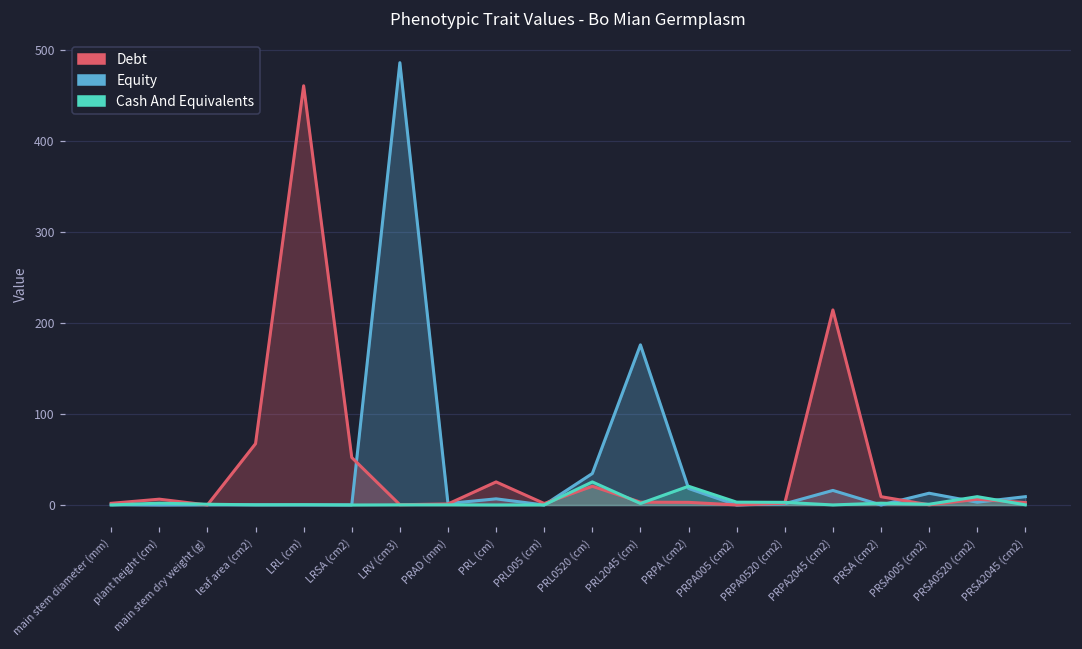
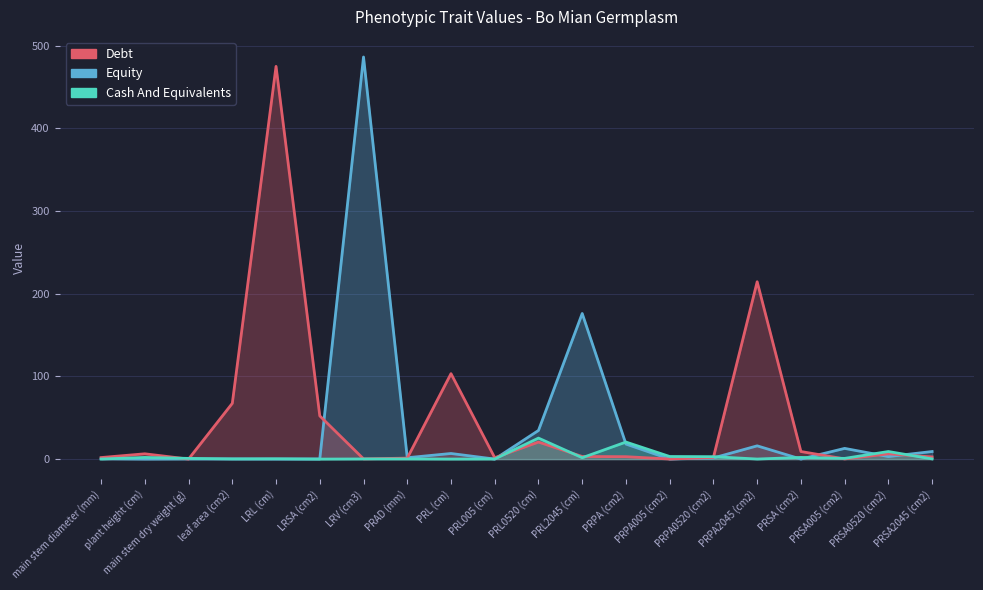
Debt, LRL (cm): 460 -> 470
Debt, PRL (cm): 30 -> 100
